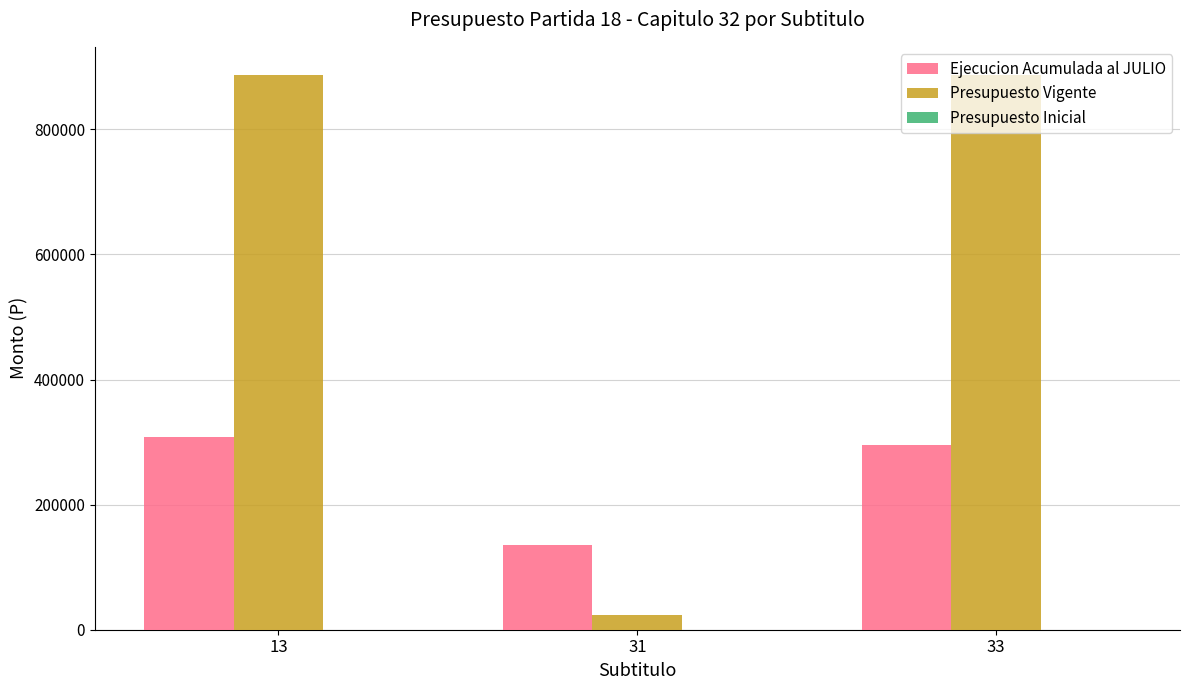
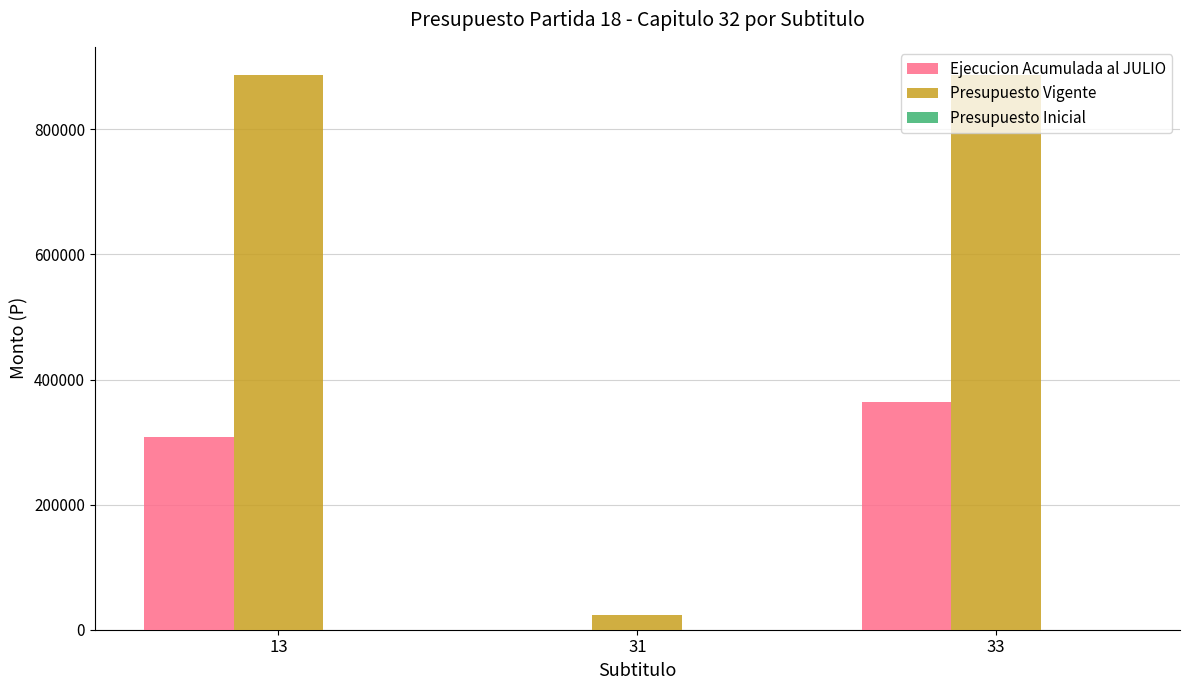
Ejecucion Acumulada al JULIO, 31: 140000 -> 0
Ejecucion Acumulada al JULIO, 33: 290000 -> 360000
